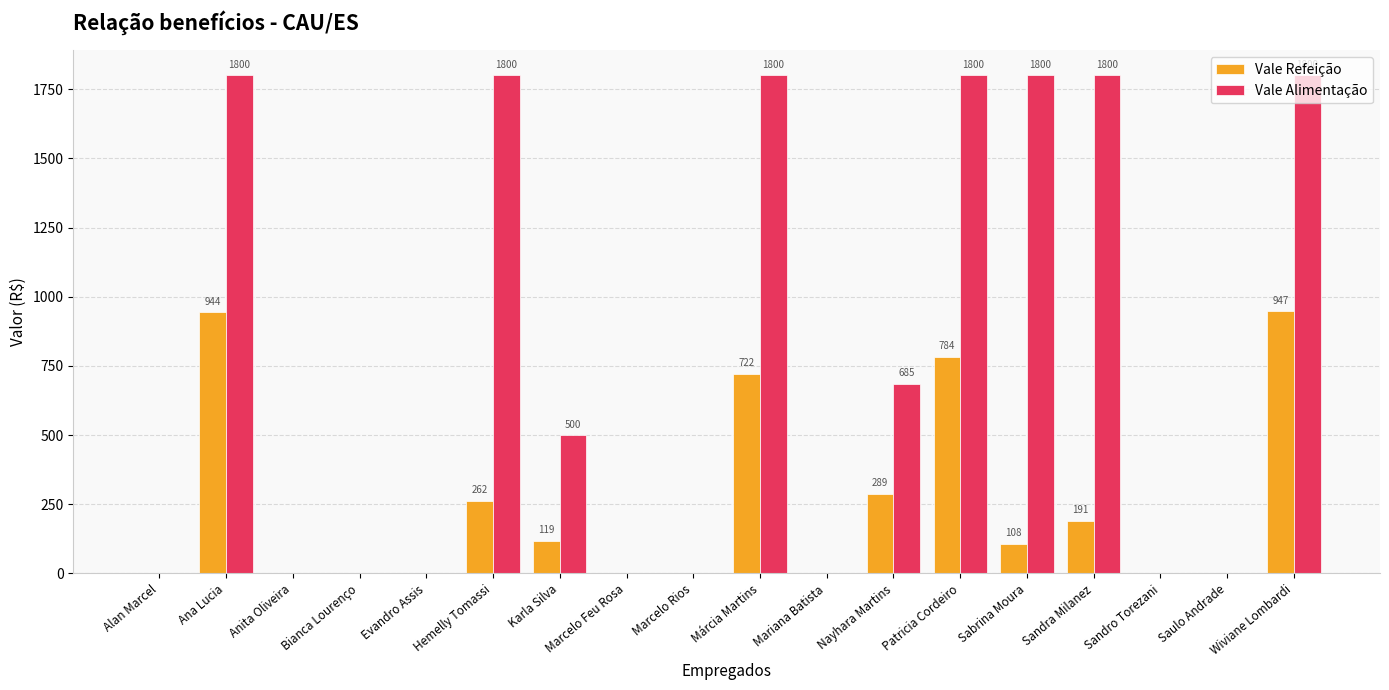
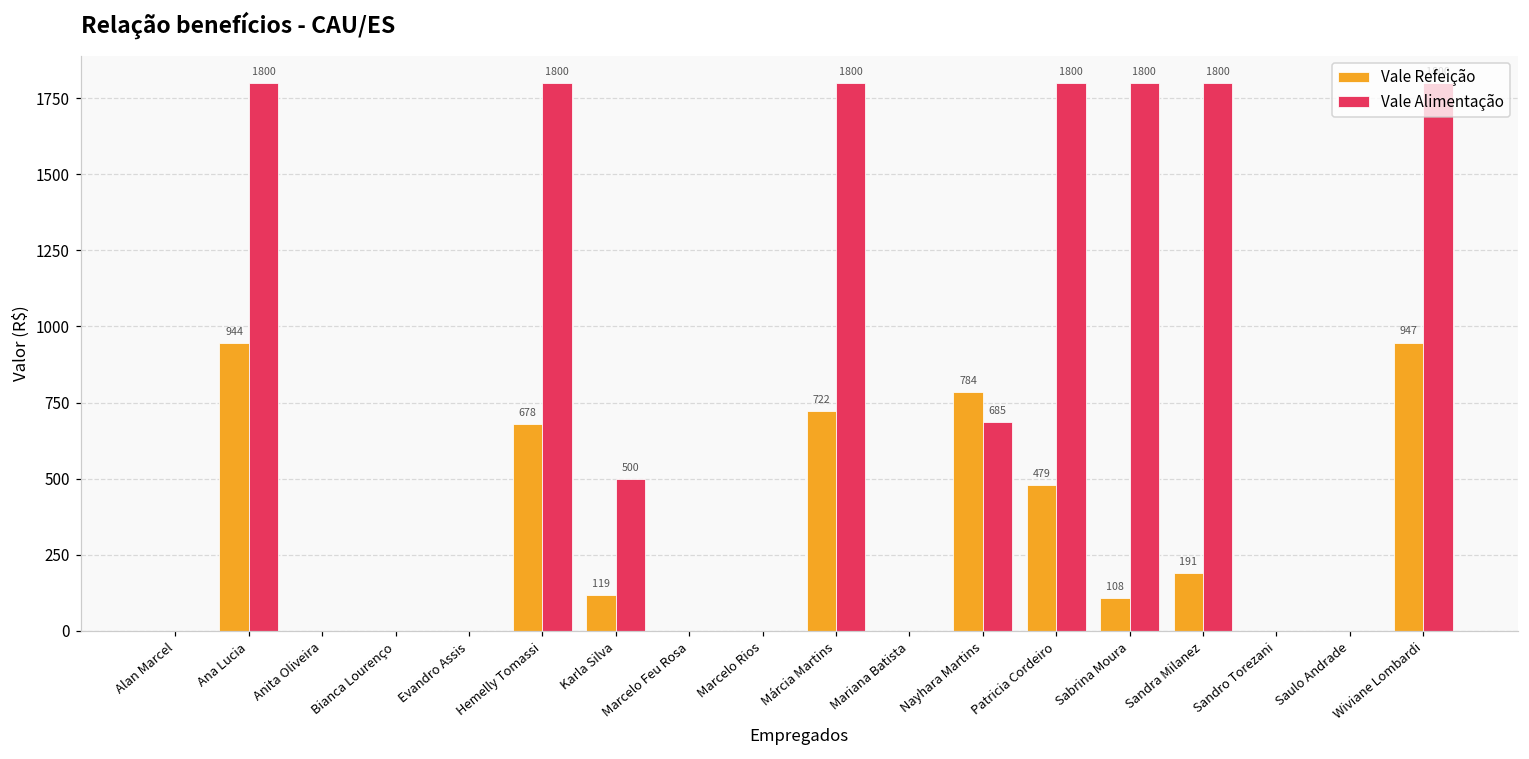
Vale Refeição, Hemelly Tomassi: 262 -> 678
Vale Refeição, Nayhara Martins: 289 -> 784
Vale Refeição, Patricia Cordeiro: 784 -> 479
